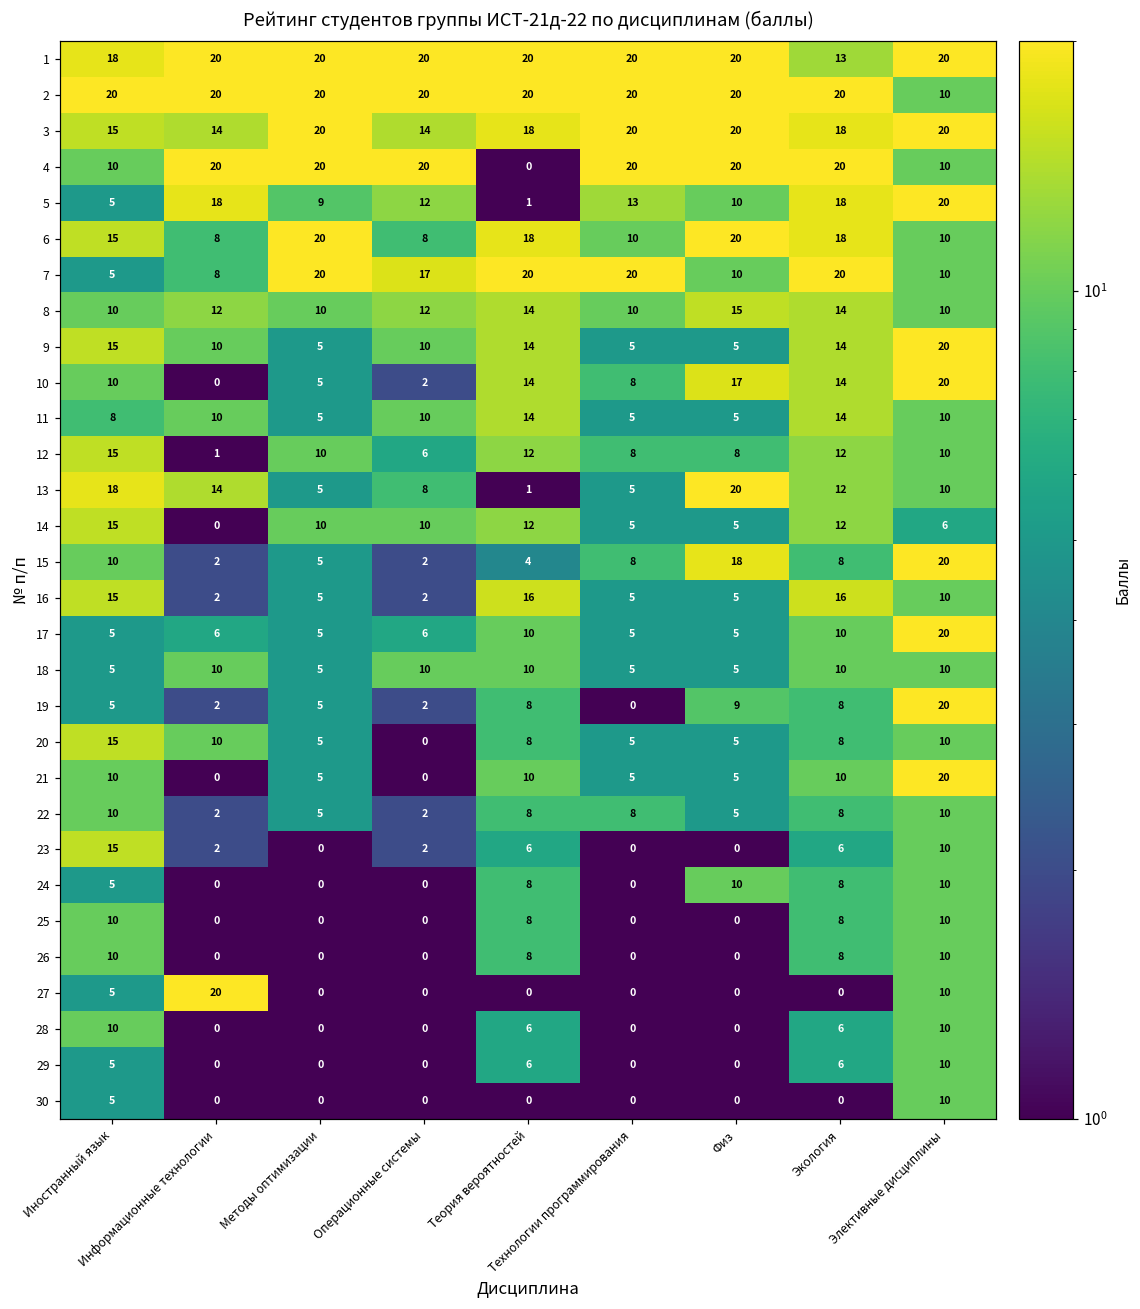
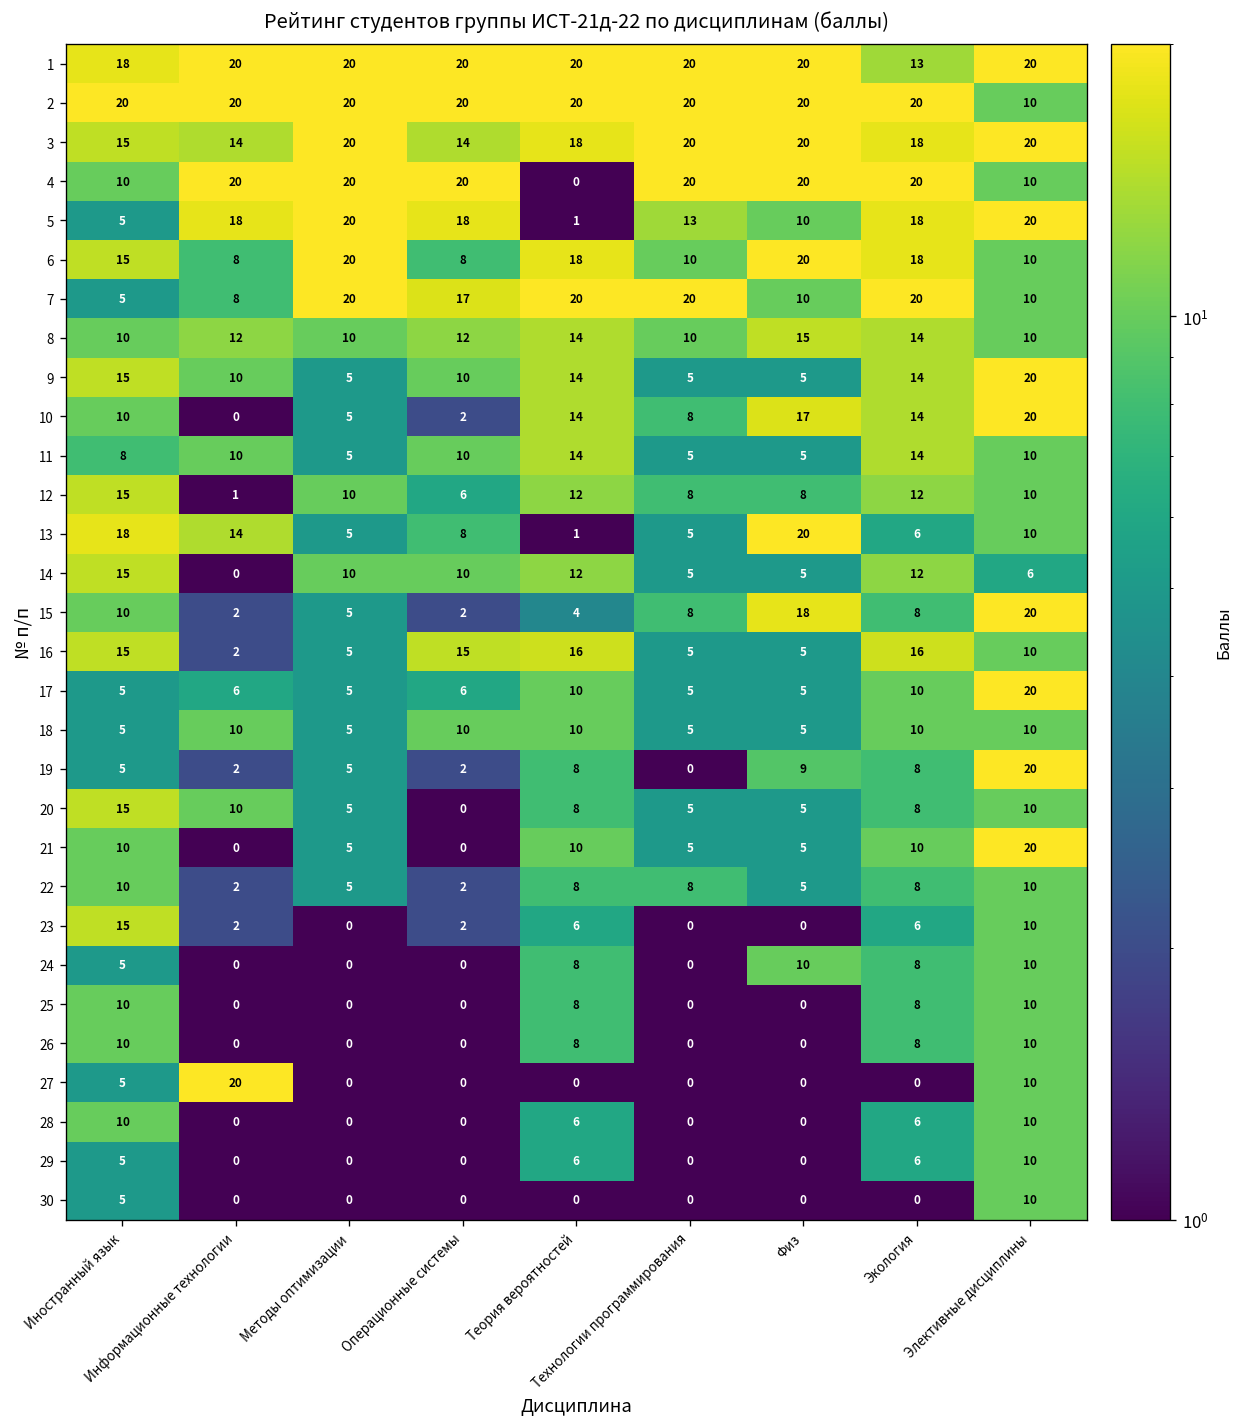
5, Методы оптимизации: 9 -> 20
5, Операционные системы: 12 -> 18
13, Экология: 12 -> 6
16, Операционные системы: 2 -> 15
